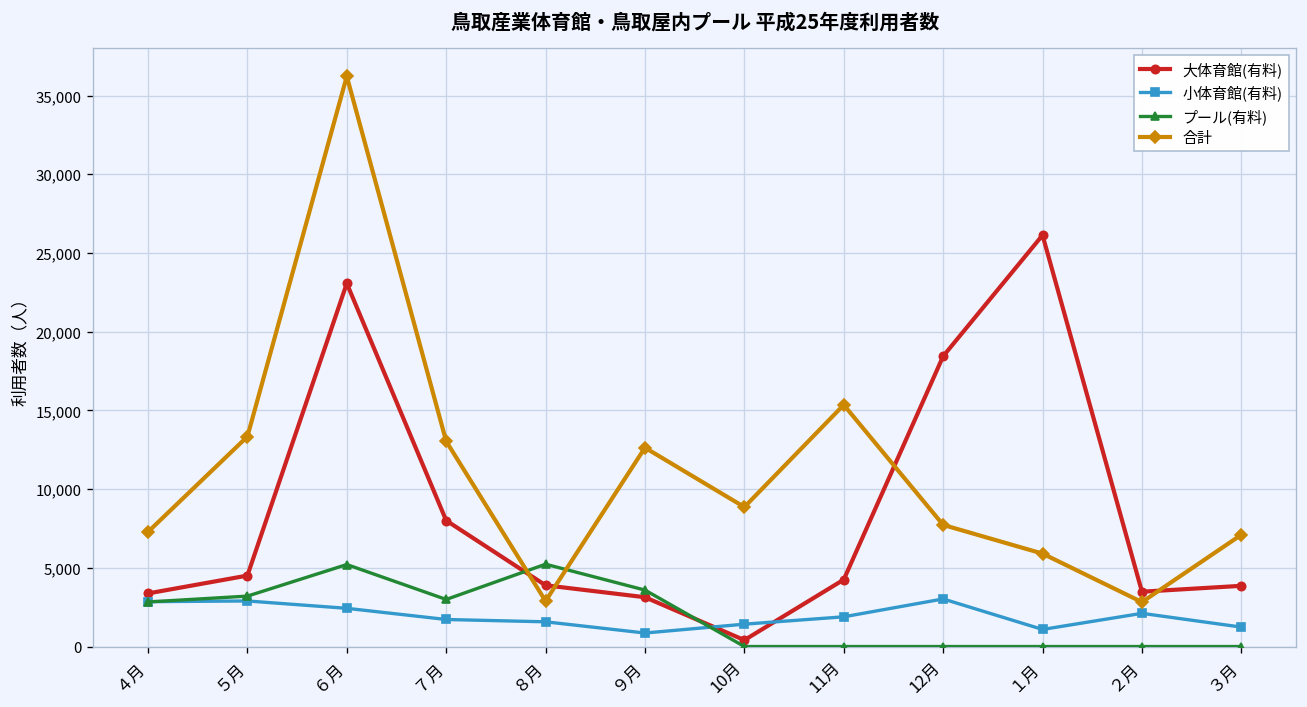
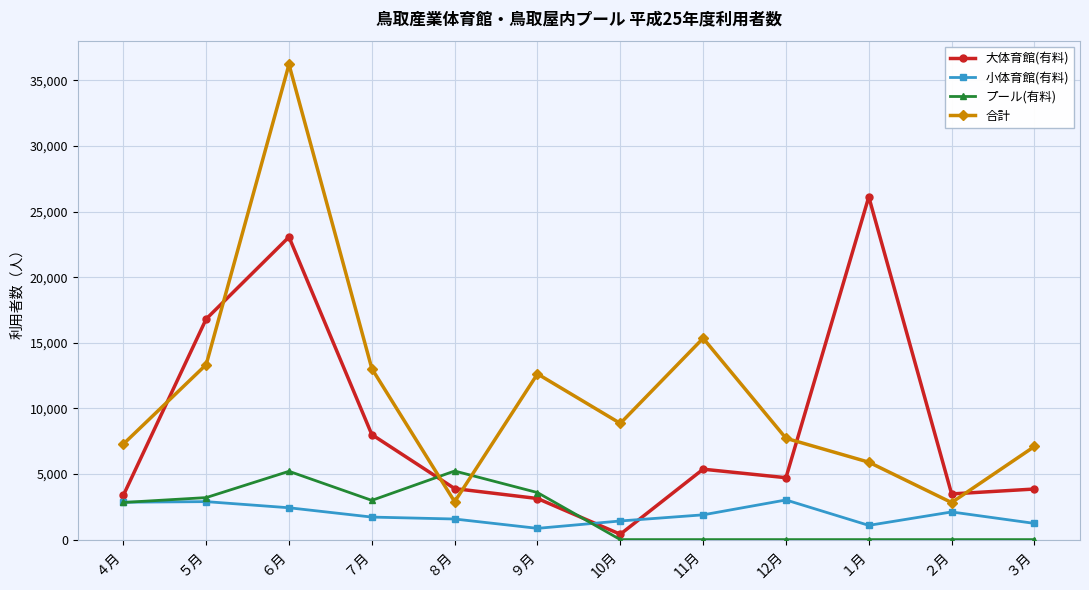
大体育館(有料), ５月: 4,500 -> 16,800
大体育館(有料), 11月: 4,200 -> 5,400
大体育館(有料), 12月: 18,400 -> 4,700
